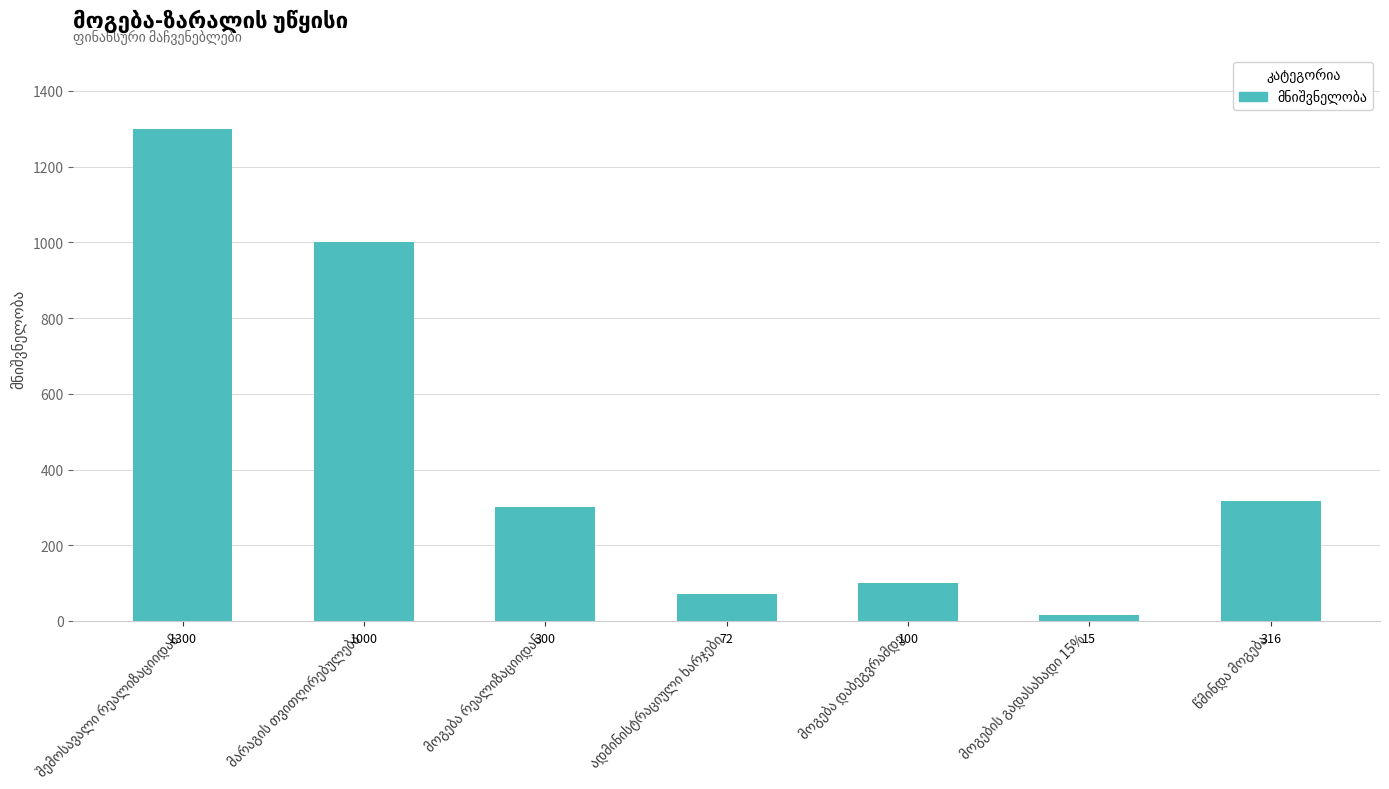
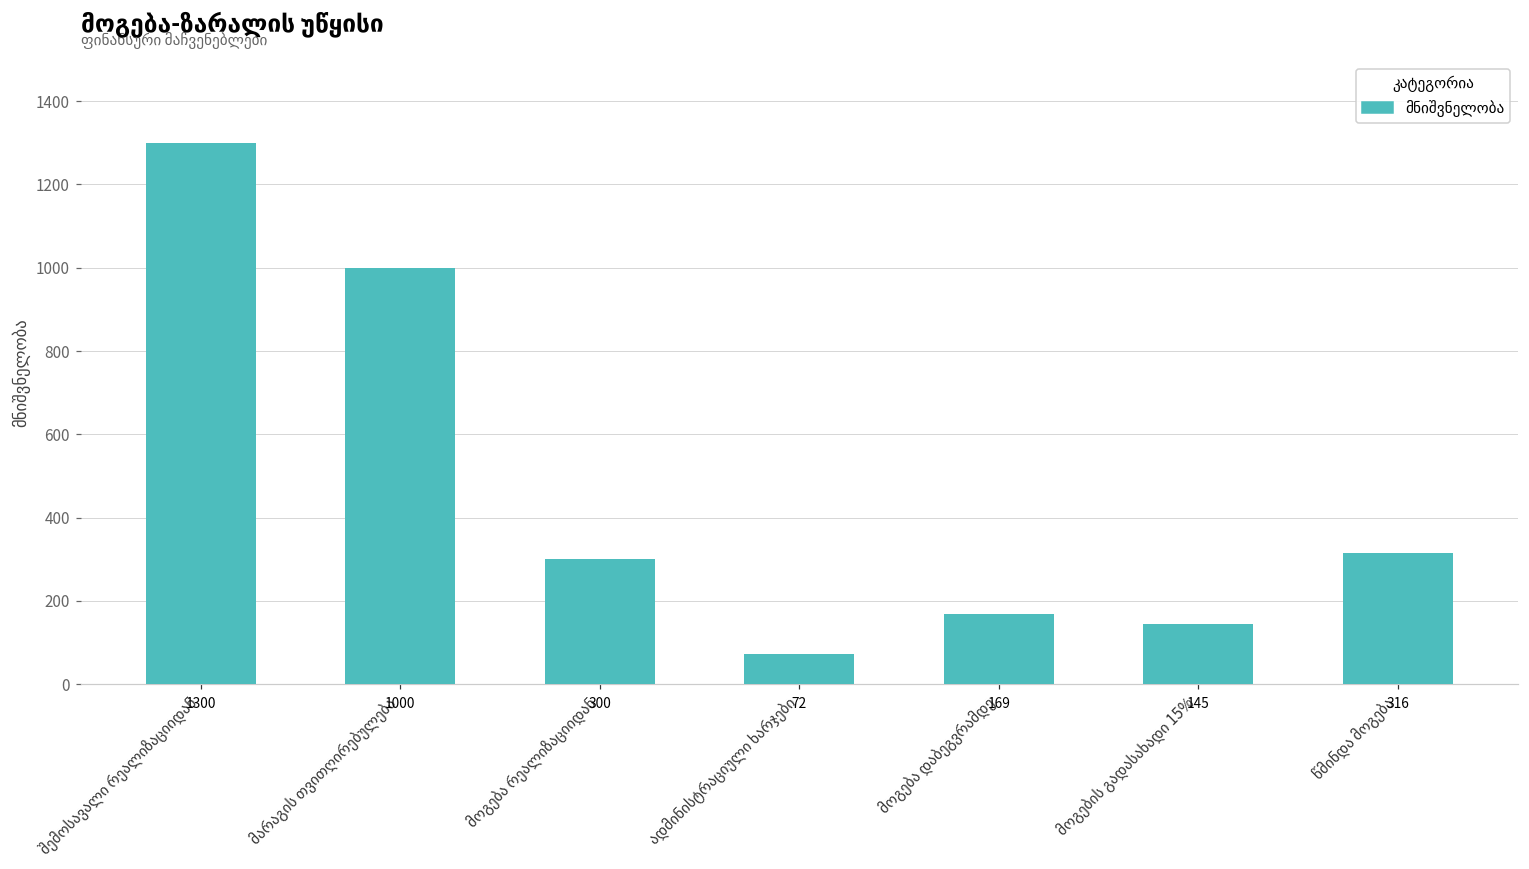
მოგება დაბეგვრამდე: 100 -> 169
მოგების გადასახადი 15%: 15 -> 145
